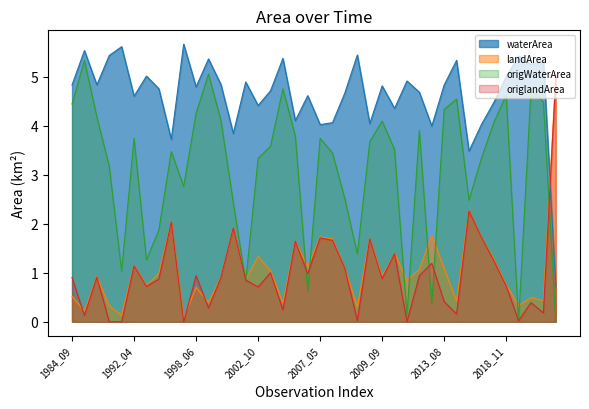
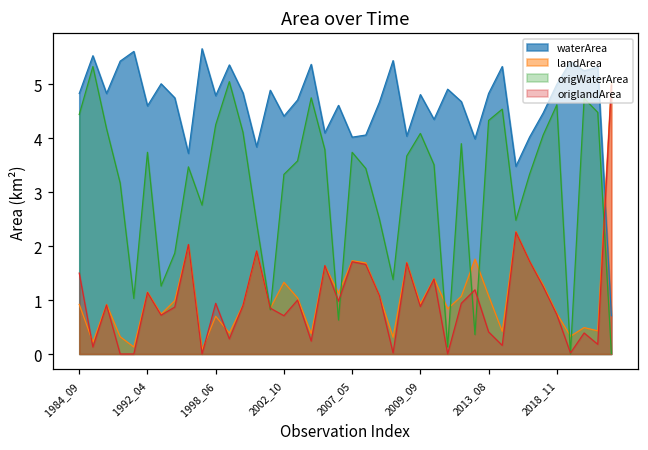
landArea, 1984_09: 0.5 -> 0.9
origlandArea, 1984_09: 0.9 -> 1.5
